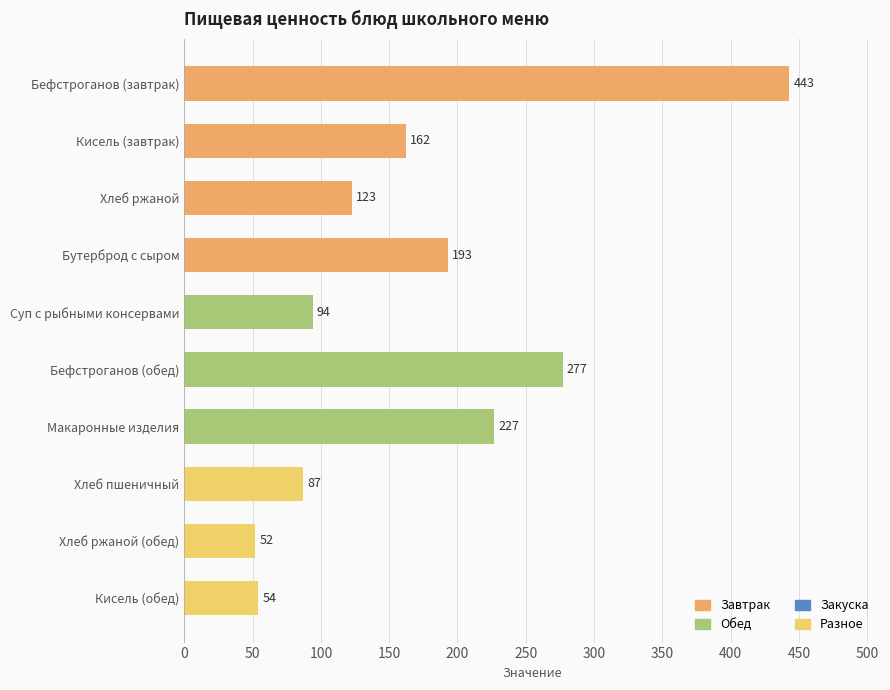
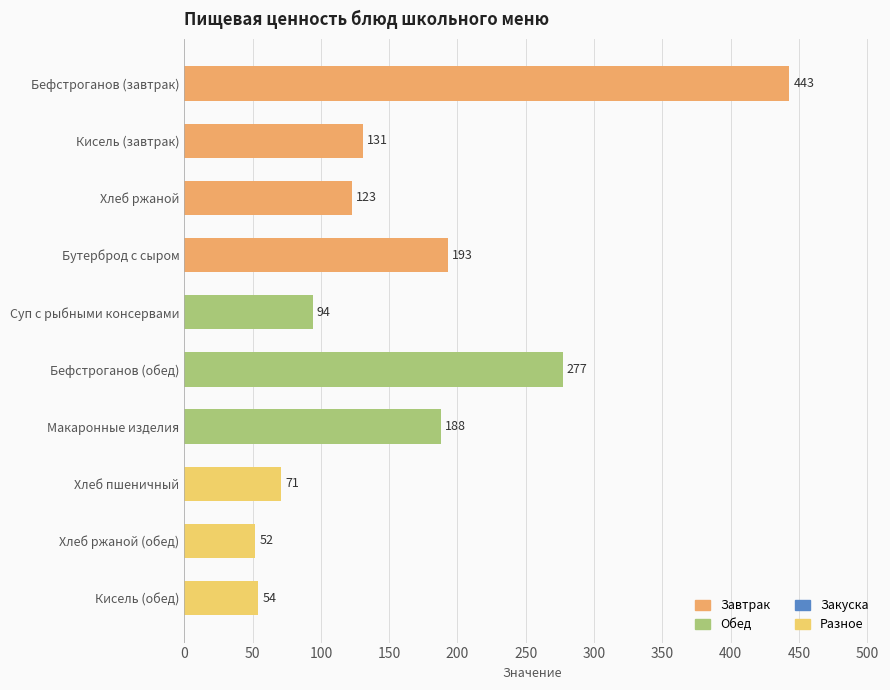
Кисель (завтрак): 162 -> 131
Макаронные изделия: 227 -> 188
Хлеб пшеничный: 87 -> 71
